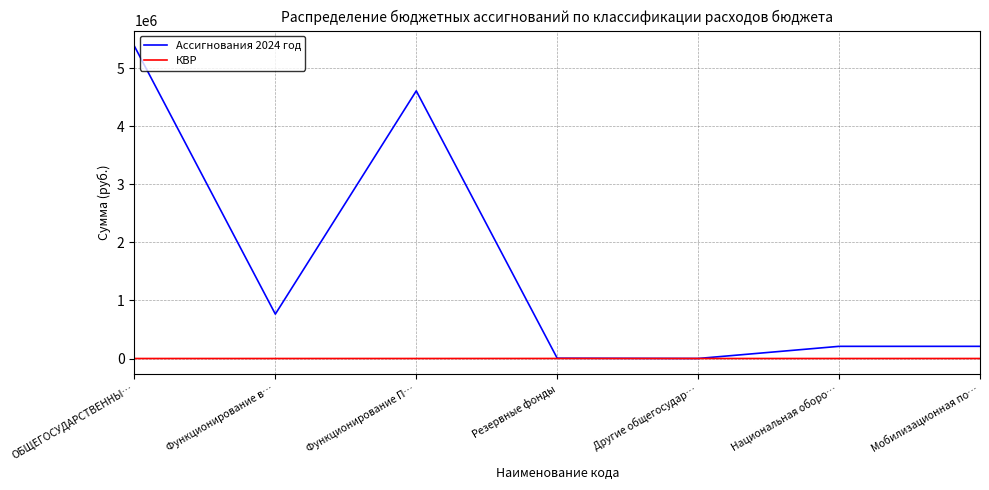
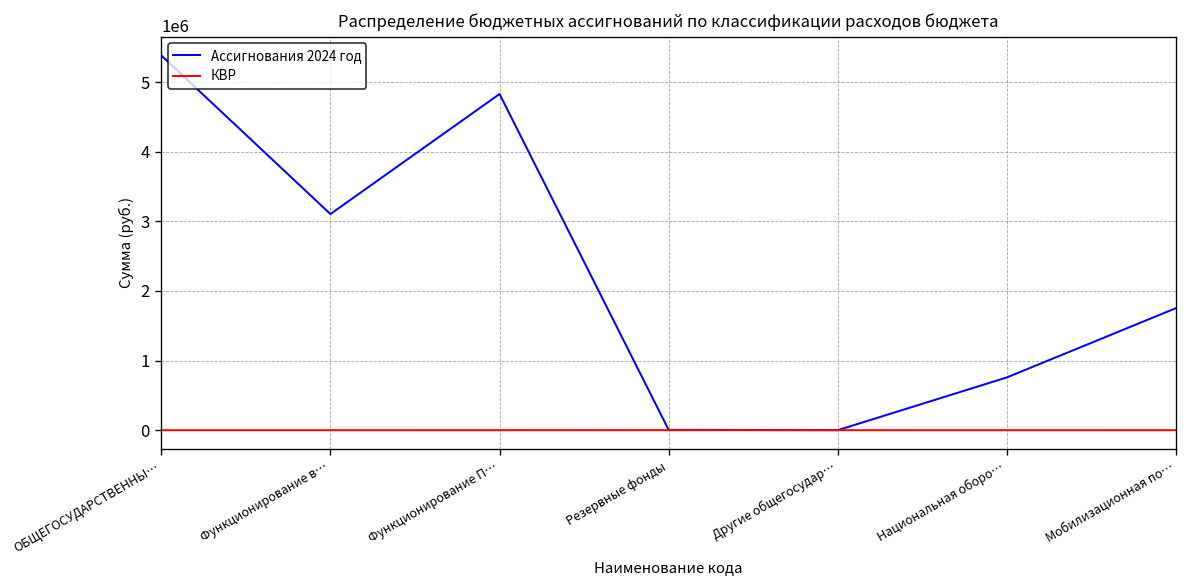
Ассигнования 2024 год, Функционирование в…: 800000 -> 3100000
Ассигнования 2024 год, Функционирование П…: 4600000 -> 4800000
Ассигнования 2024 год, Национальная оборо…: 200000 -> 800000
Ассигнования 2024 год, Мобилизационная по…: 200000 -> 1800000
